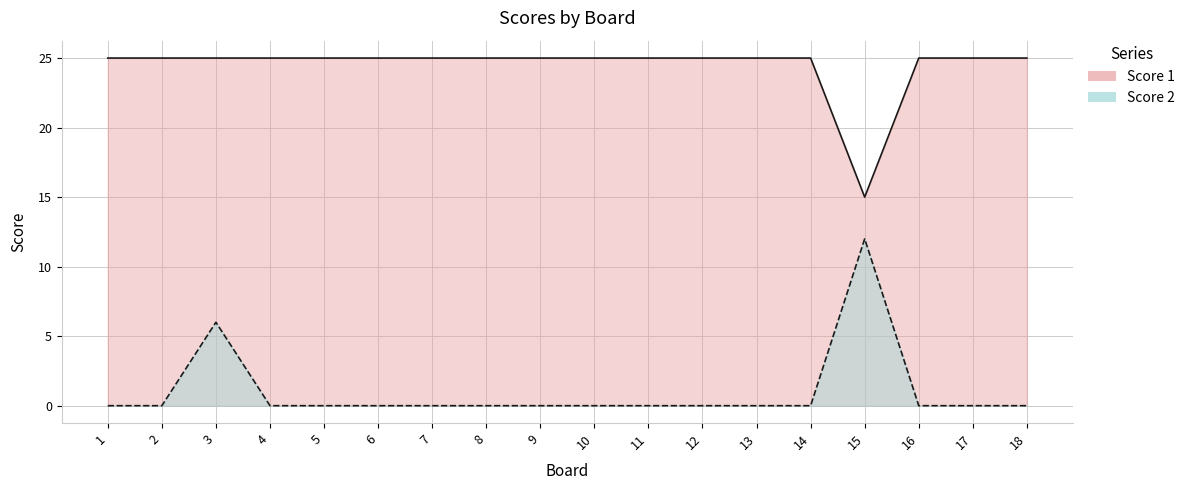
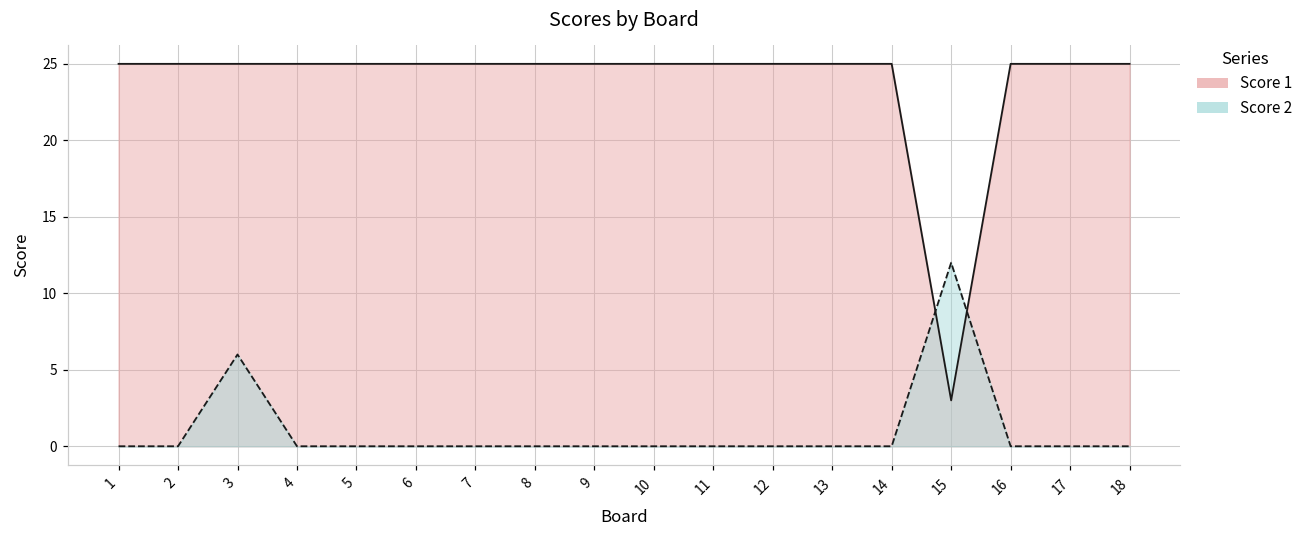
Score 1, 15: 15 -> 3
